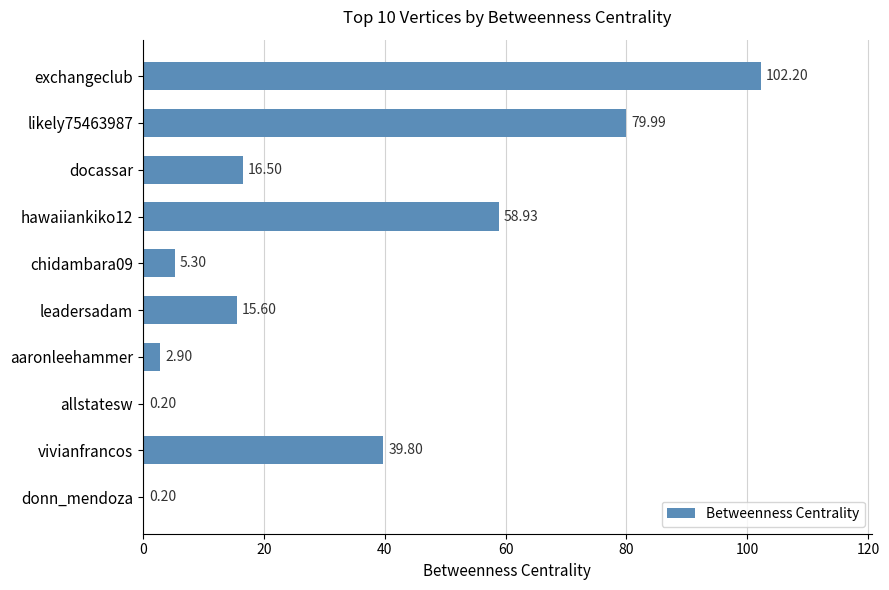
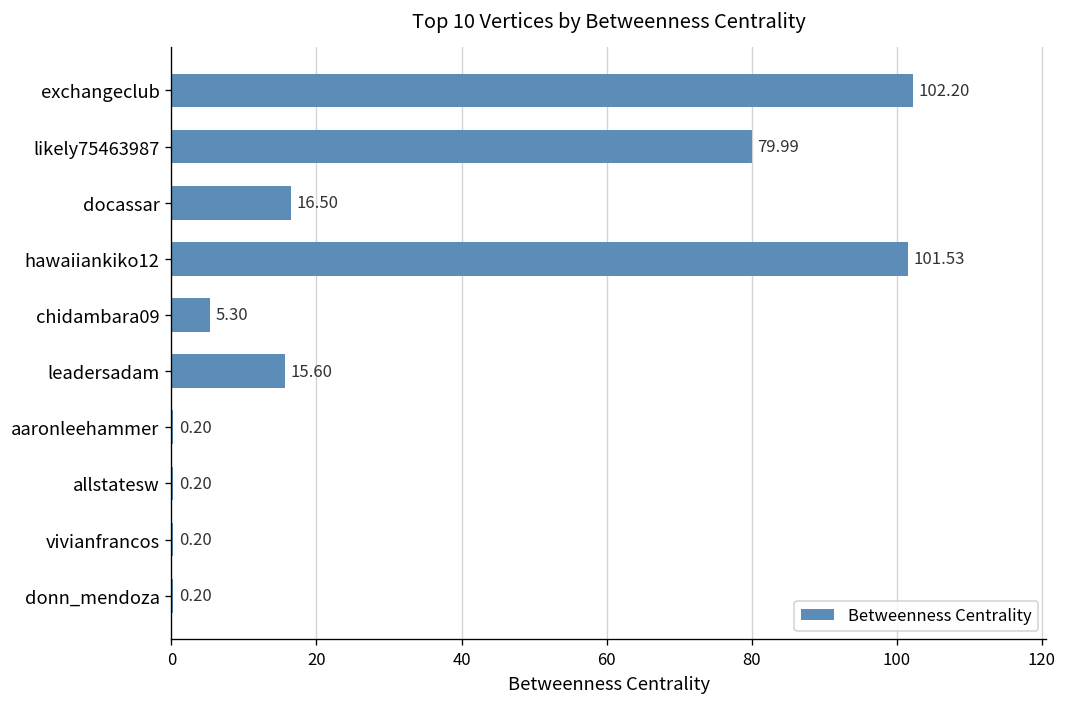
hawaiiankiko12: 58.93 -> 101.53
aaronleehammer: 2.90 -> 0.20
vivianfrancos: 39.80 -> 0.20
